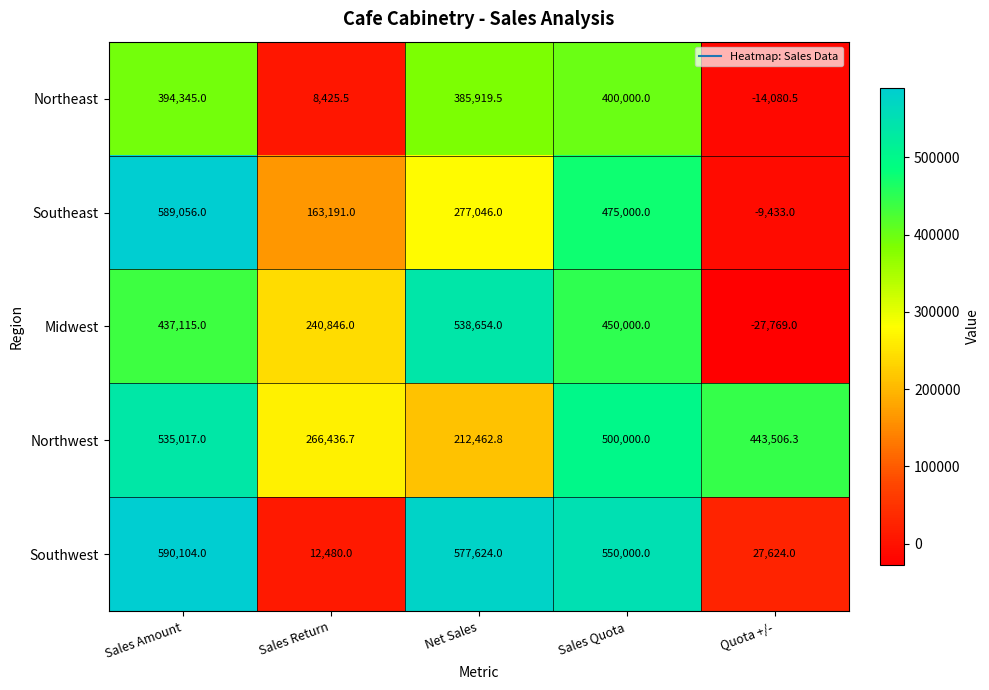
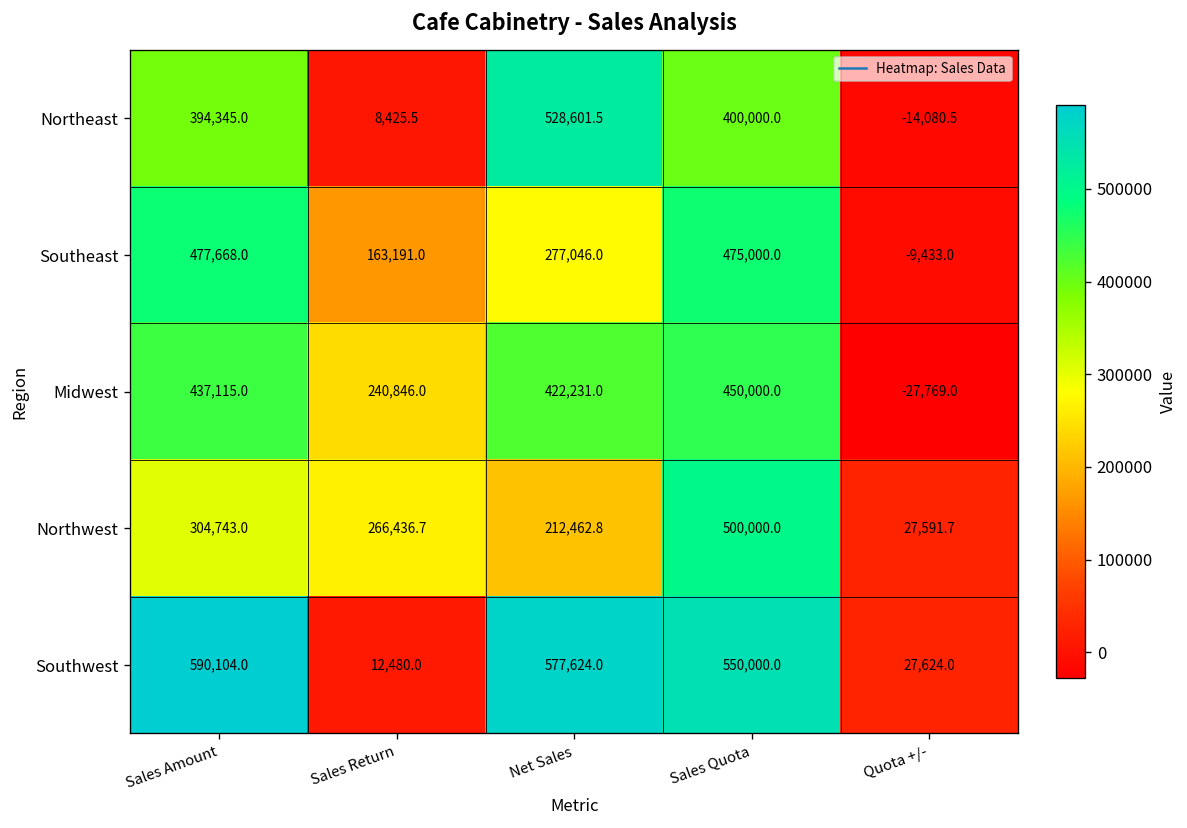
Northeast, Net Sales: 385,919.5 -> 528,601.5
Southeast, Sales Amount: 589,056.0 -> 477,668.0
Midwest, Net Sales: 538,654.0 -> 422,231.0
Northwest, Sales Amount: 535,017.0 -> 304,743.0
Northwest, Quota +/-: 443,506.3 -> 27,591.7
